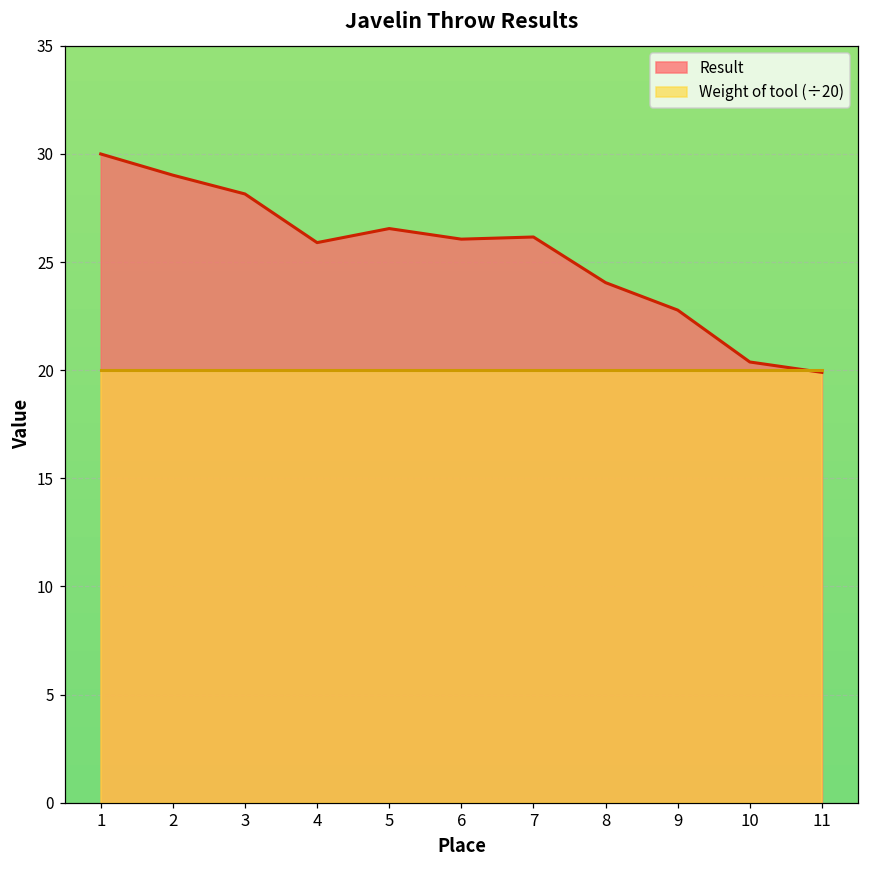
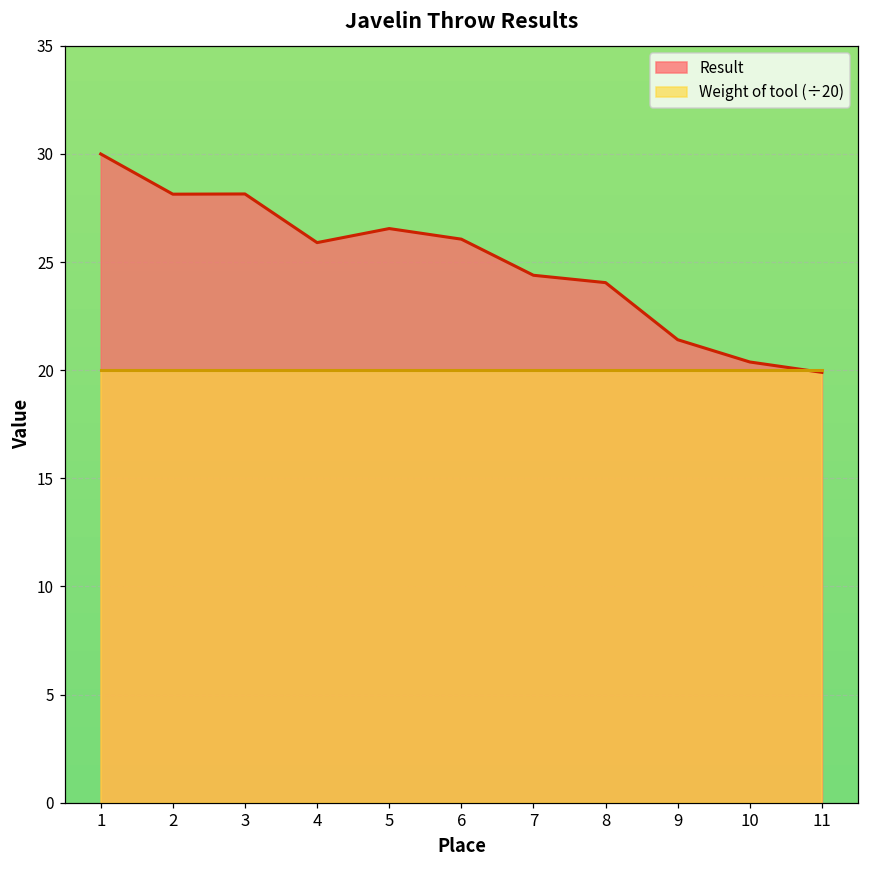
Result, 2: 29.0 -> 28.1
Result, 7: 26.2 -> 24.4
Result, 9: 22.8 -> 21.4
